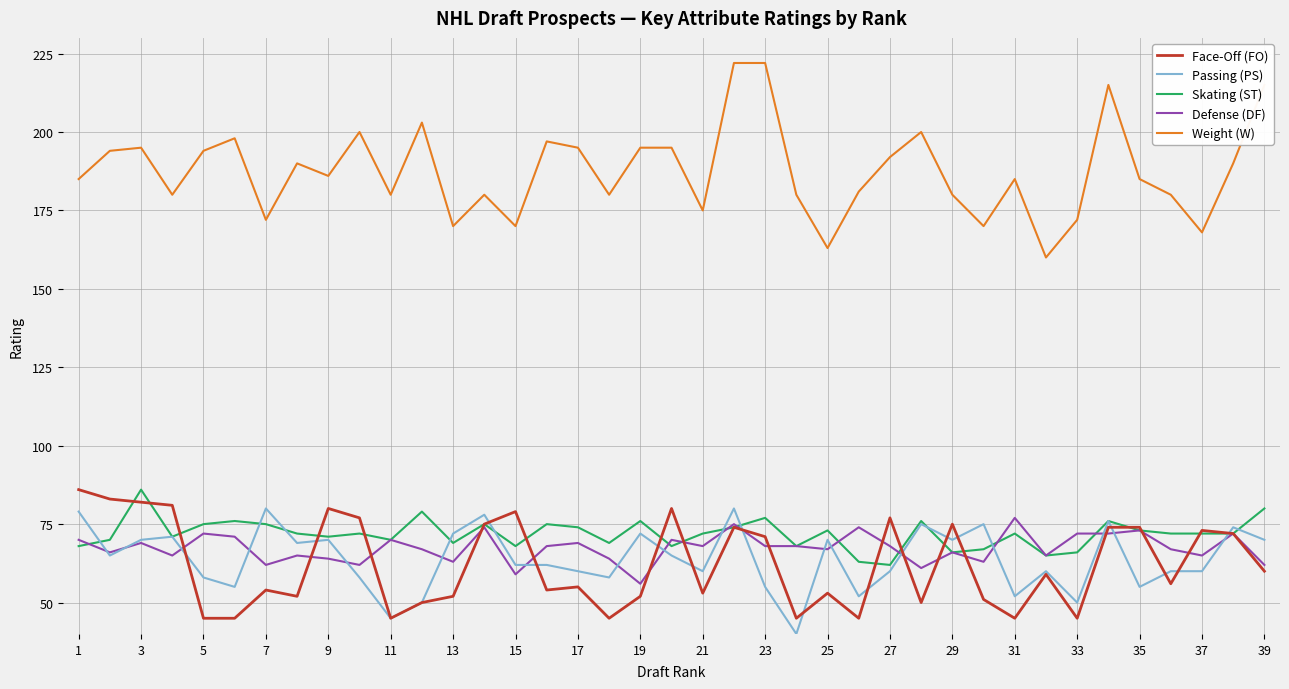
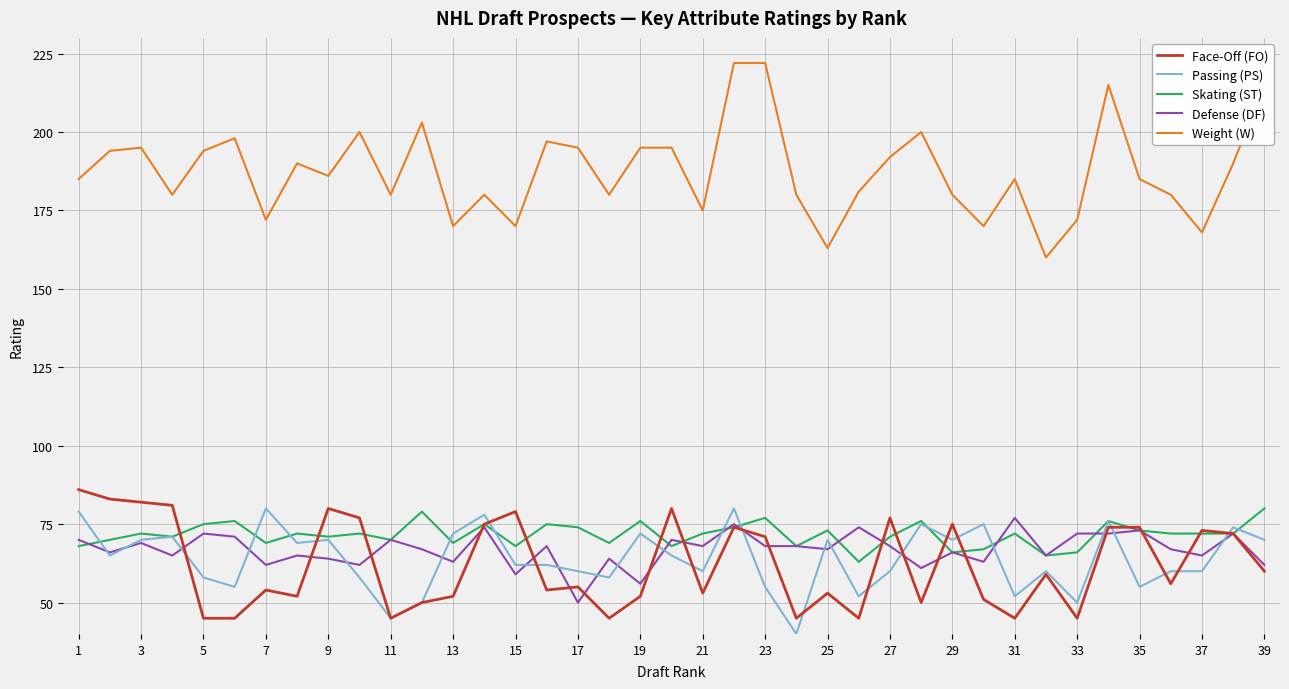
Skating (ST), 3: 86 -> 72
Skating (ST), 7: 75 -> 69
Defense (DF), 17: 69 -> 50
Skating (ST), 27: 62 -> 71
